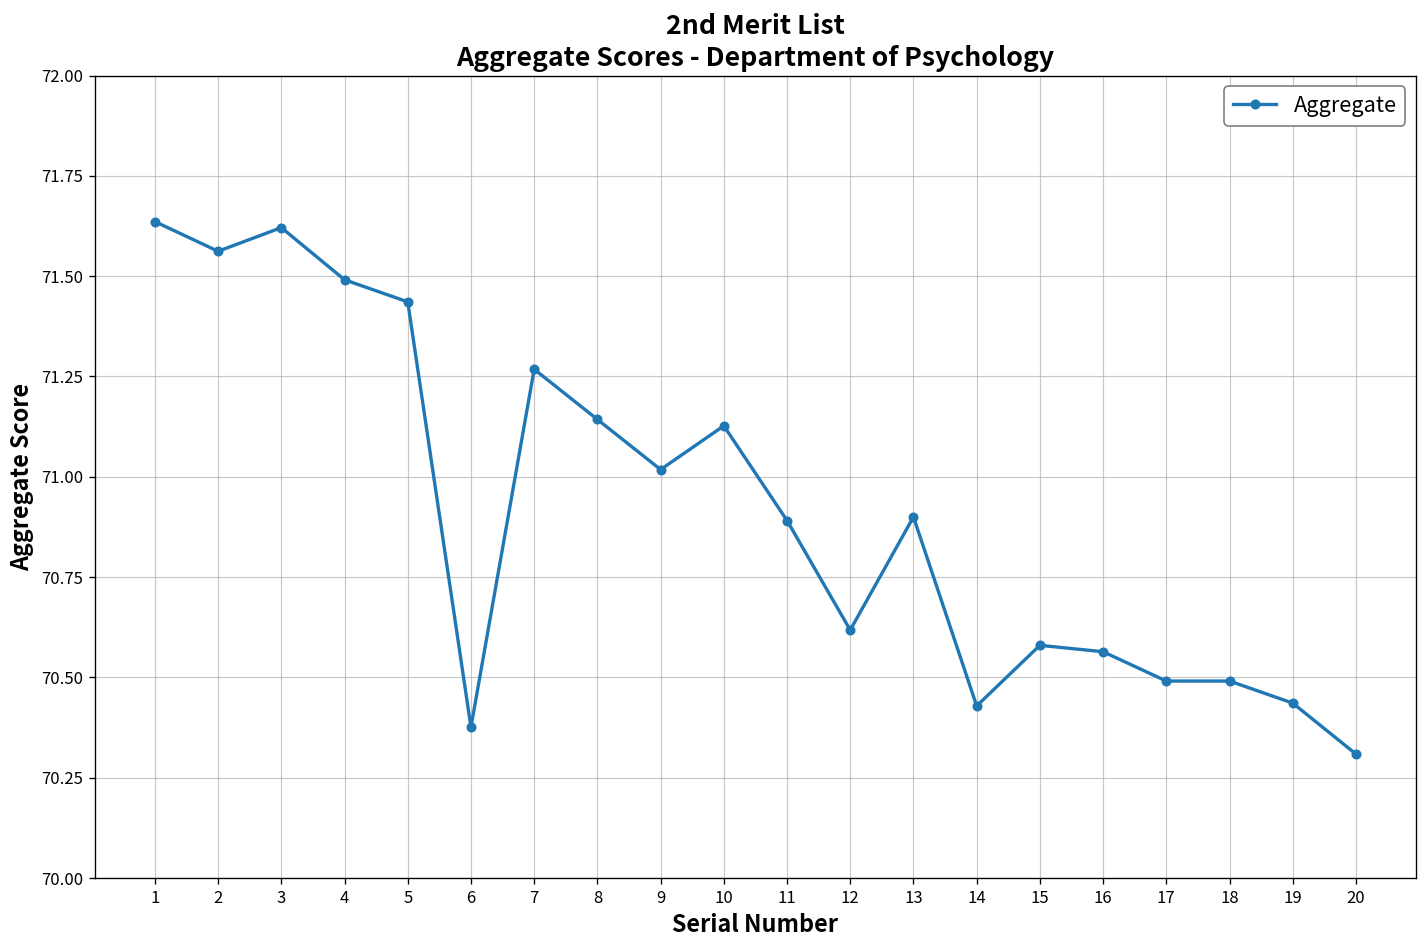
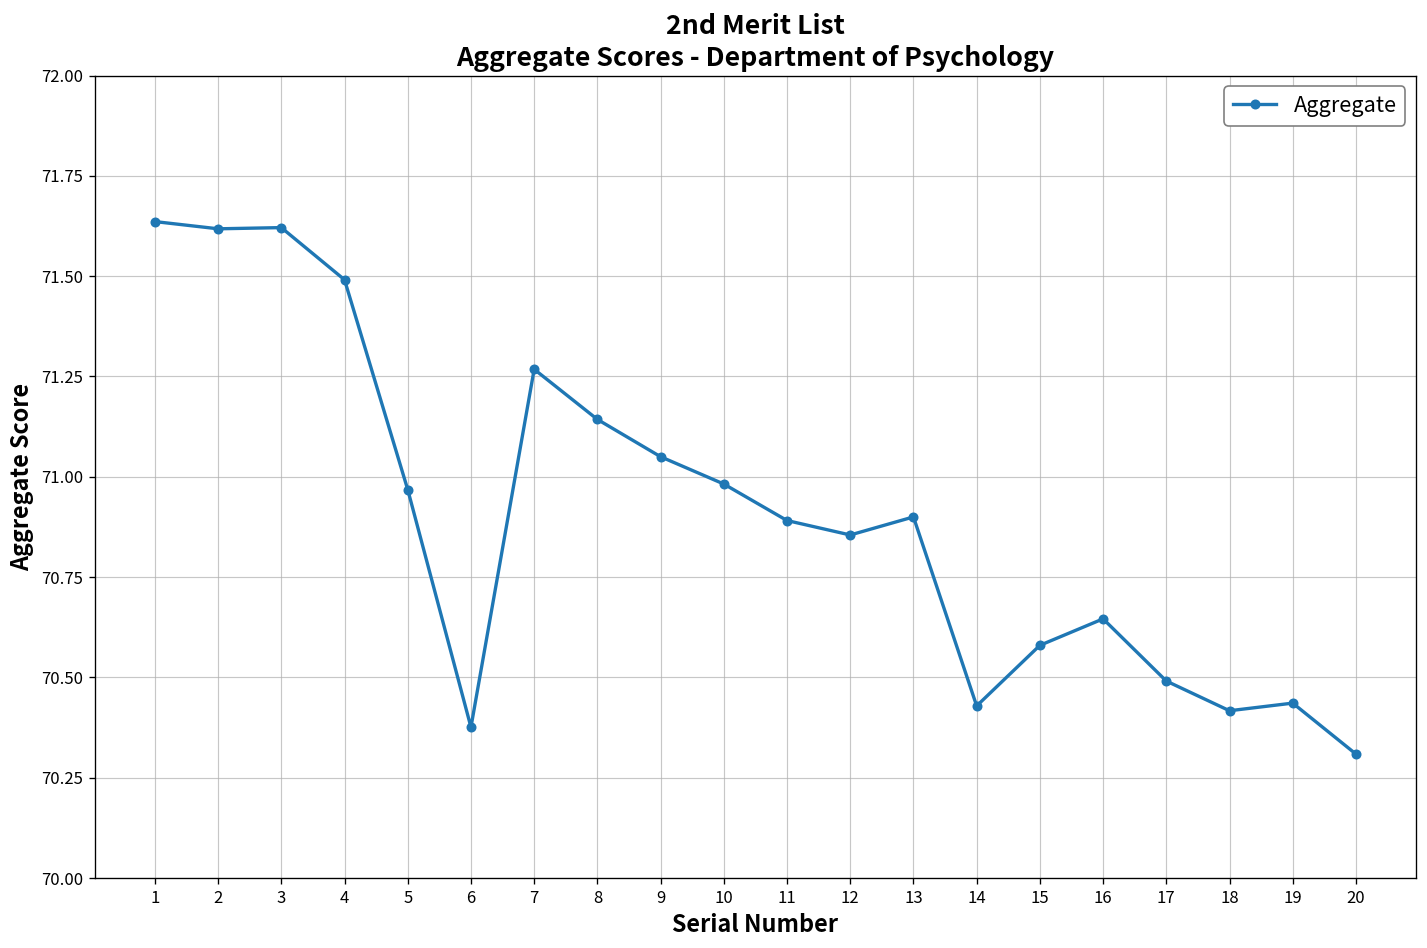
2: 71.56 -> 71.62
5: 71.44 -> 70.97
9: 71.02 -> 71.05
10: 71.13 -> 70.98
12: 70.62 -> 70.86
16: 70.56 -> 70.65
18: 70.49 -> 70.42
